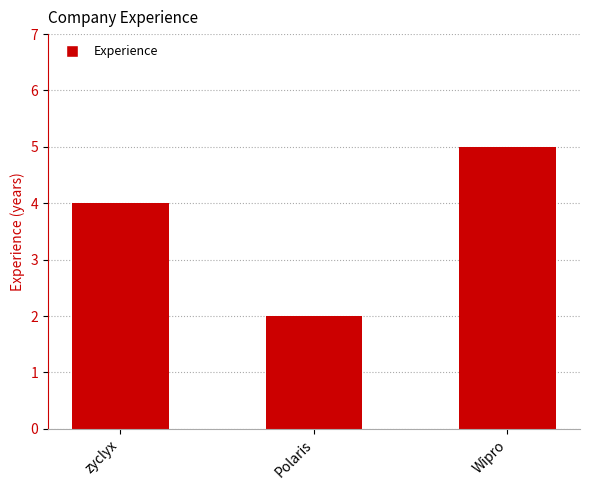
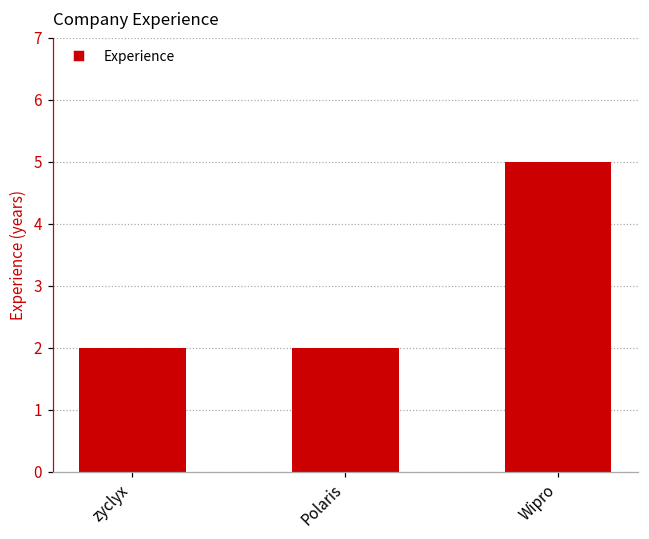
zyclyx: 4 -> 2
